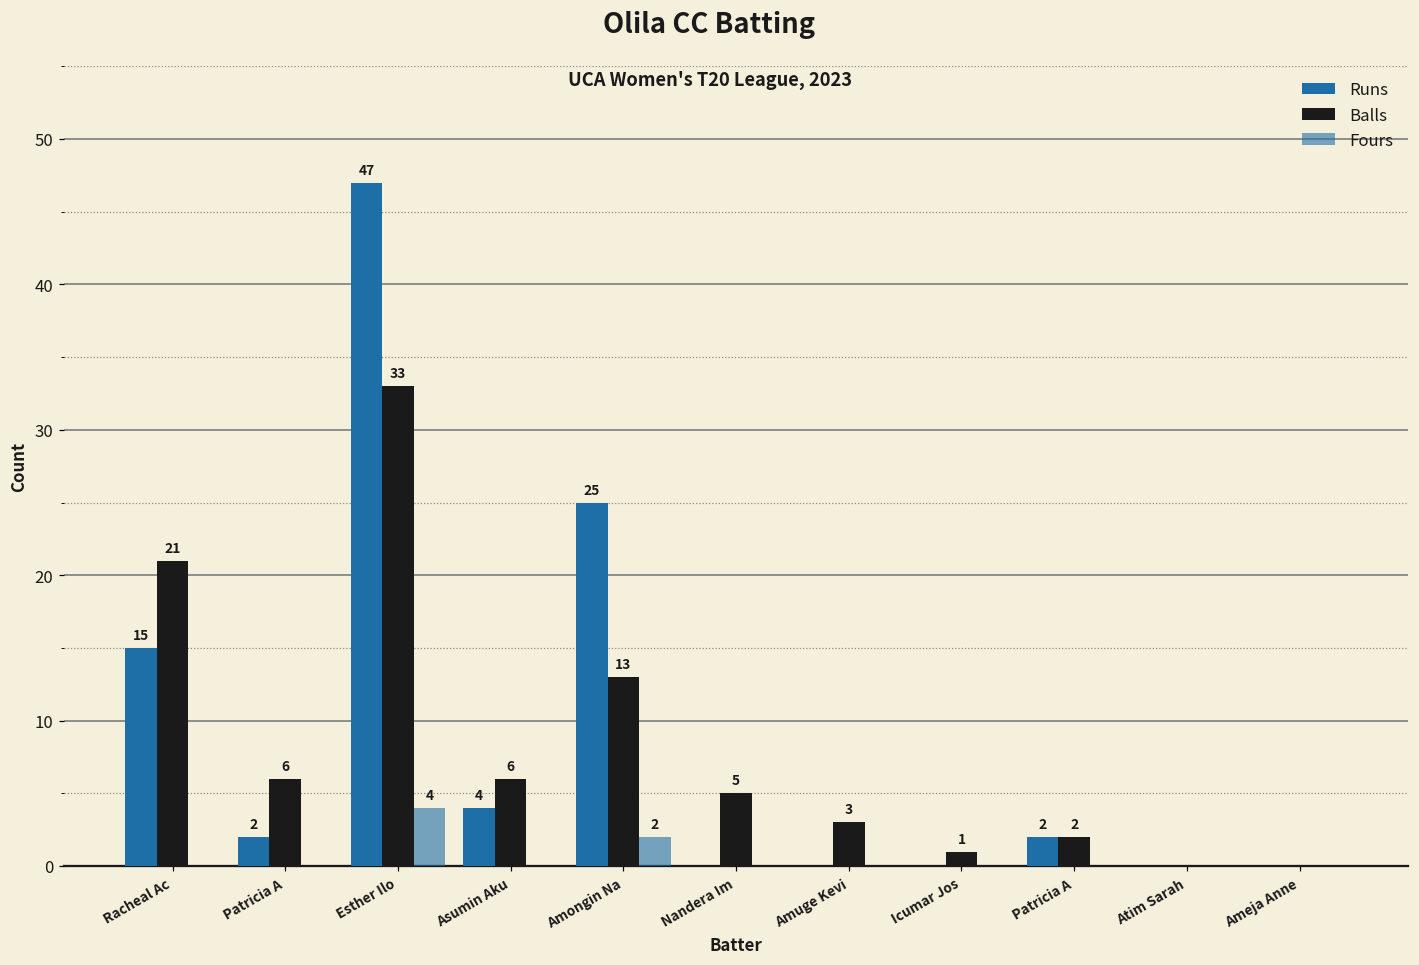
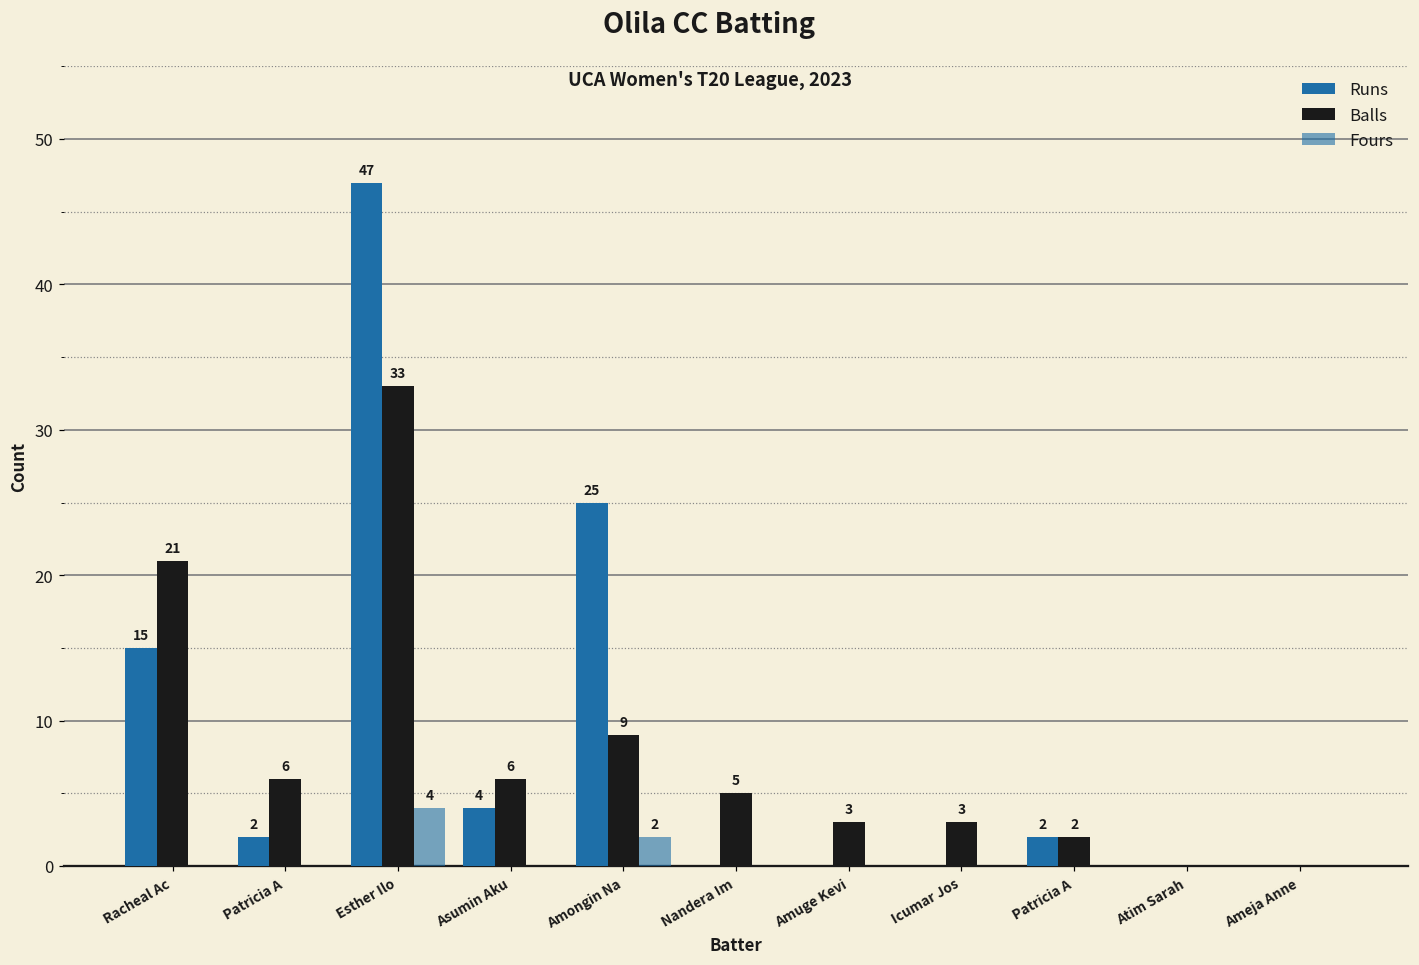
Balls, Amongin Na: 13 -> 9
Balls, Icumar Jos: 1 -> 3
